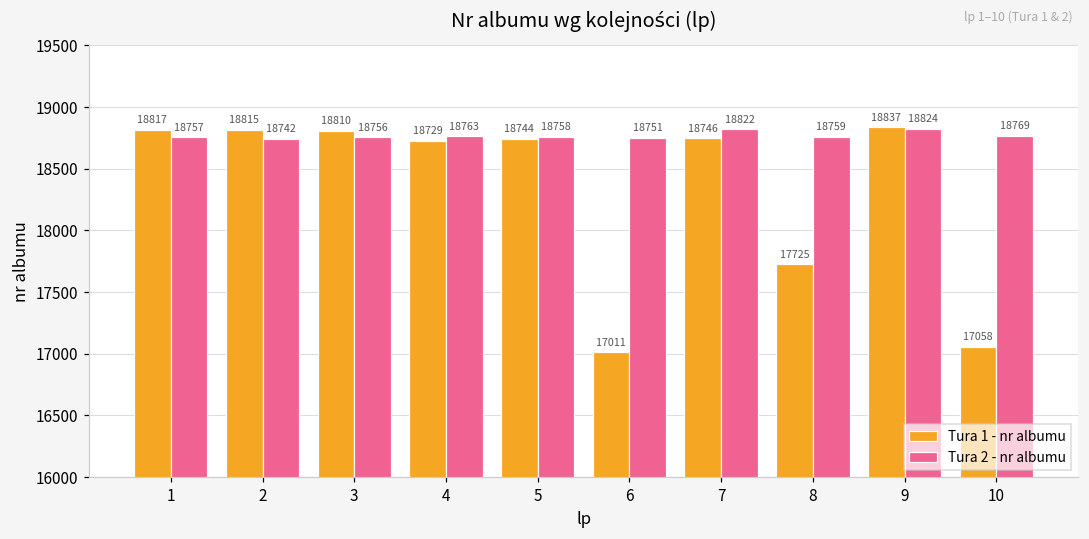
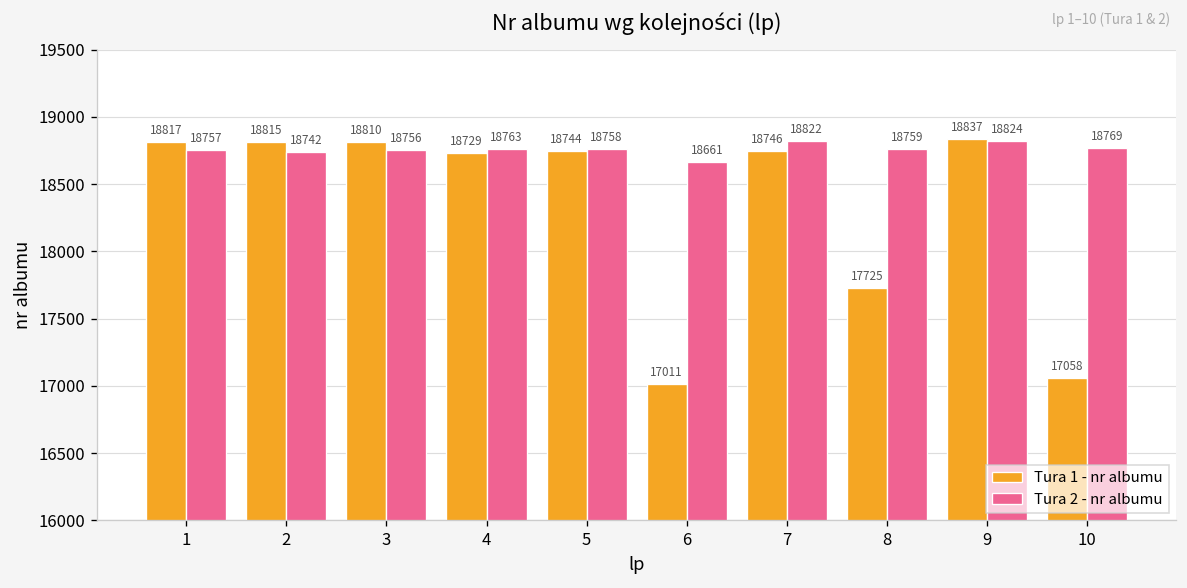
Tura 2 - nr albumu, 6: 18751 -> 18661
